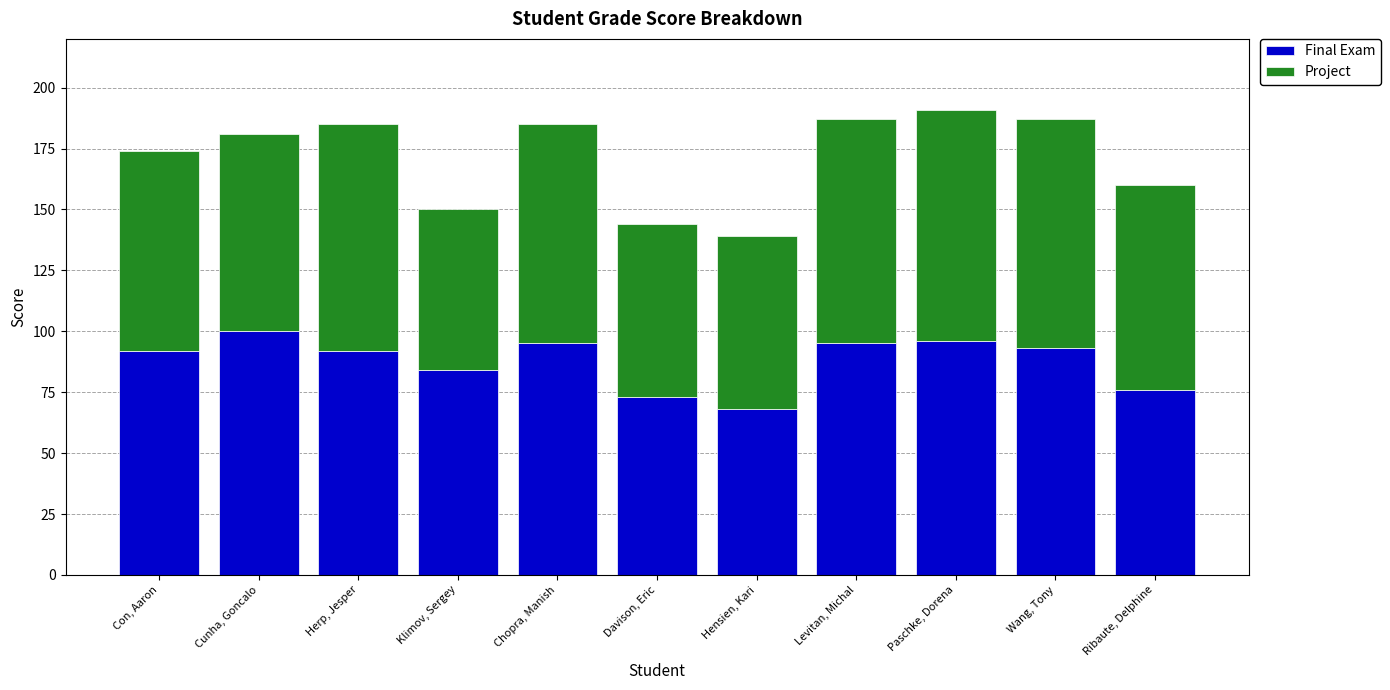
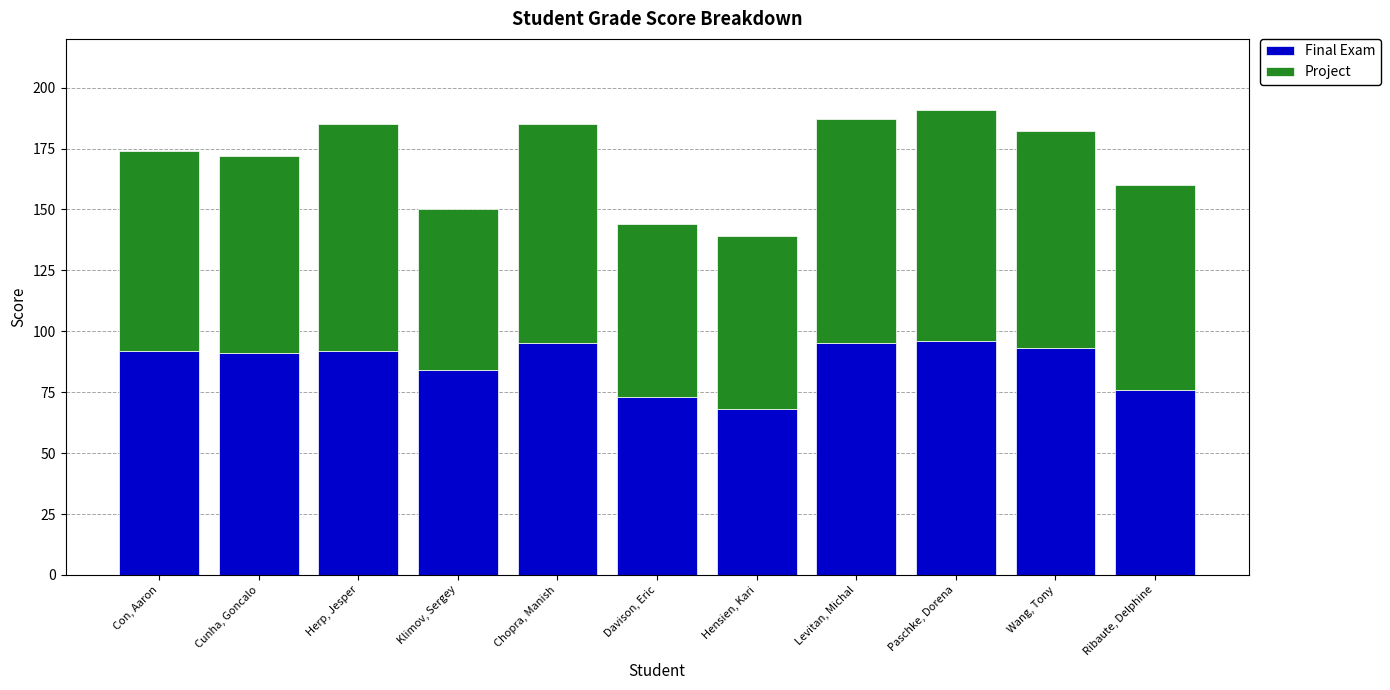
Final Exam, Cunha, Goncalo: 100 -> 91
Project, Wang, Tony: 94 -> 89
